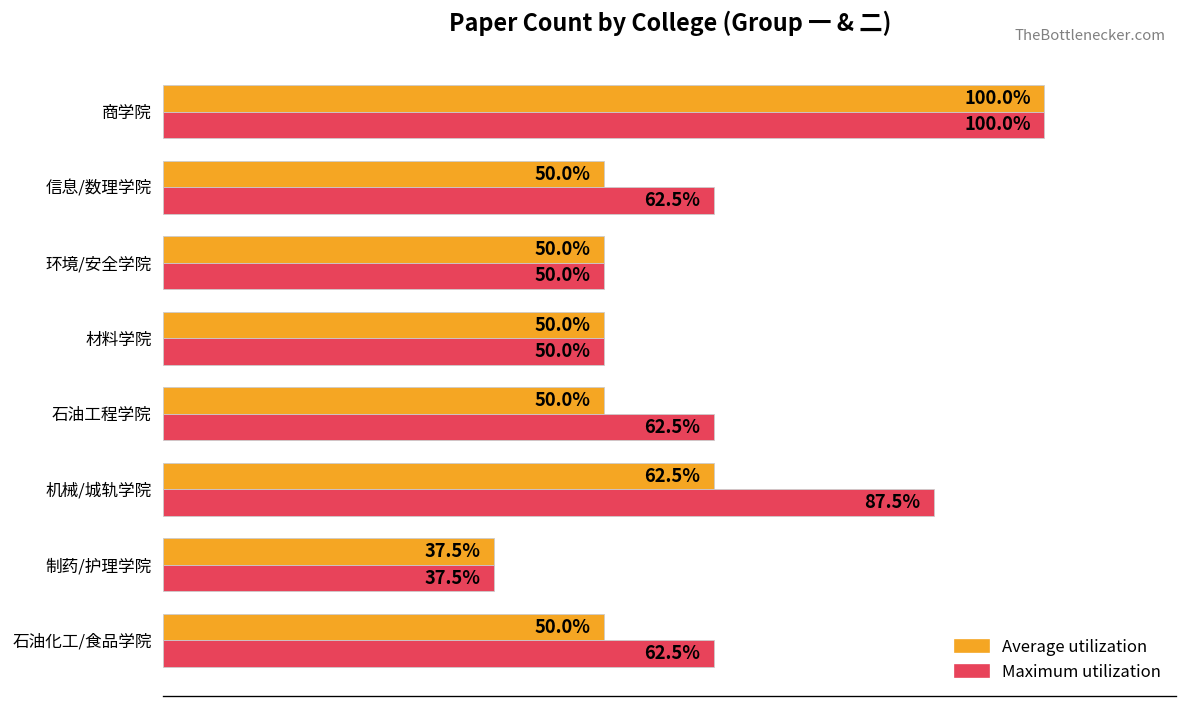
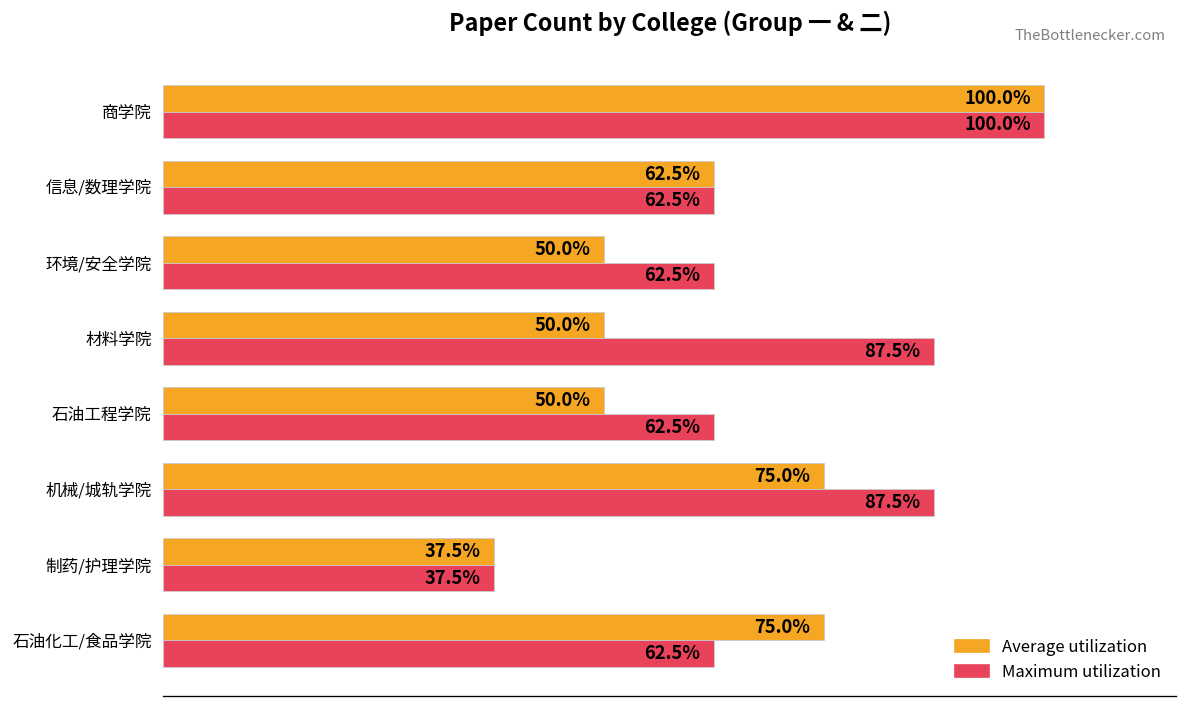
Average utilization, 信息/数理学院: 50.0% -> 62.5%
Maximum utilization, 环境/安全学院: 50.0% -> 62.5%
Maximum utilization, 材料学院: 50.0% -> 87.5%
Average utilization, 机械/城轨学院: 62.5% -> 75.0%
Average utilization, 石油化工/食品学院: 50.0% -> 75.0%
